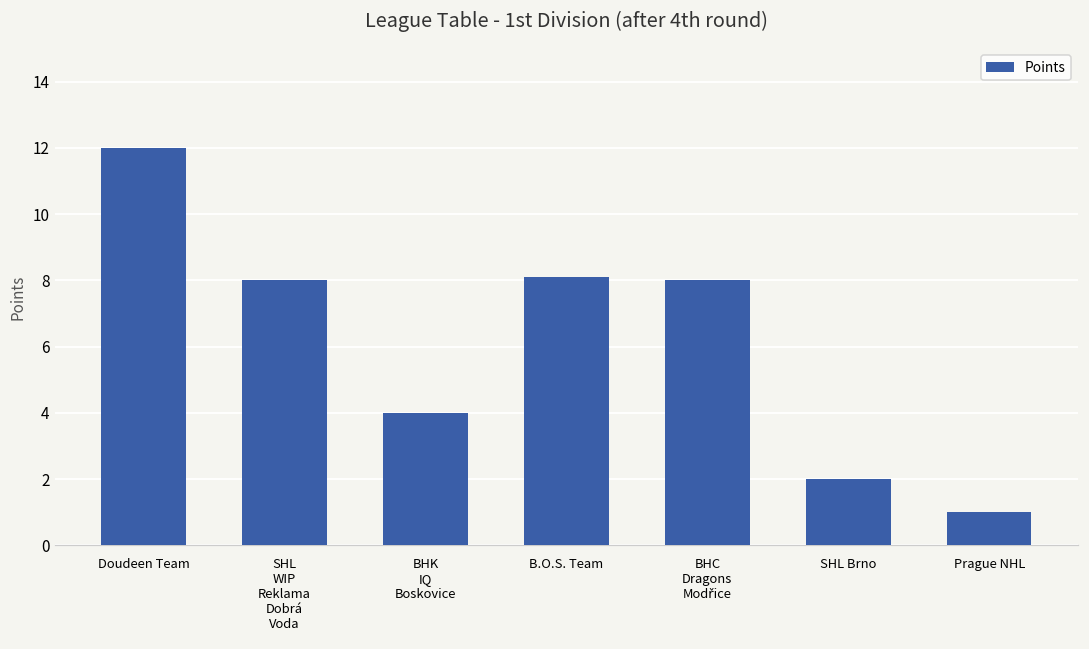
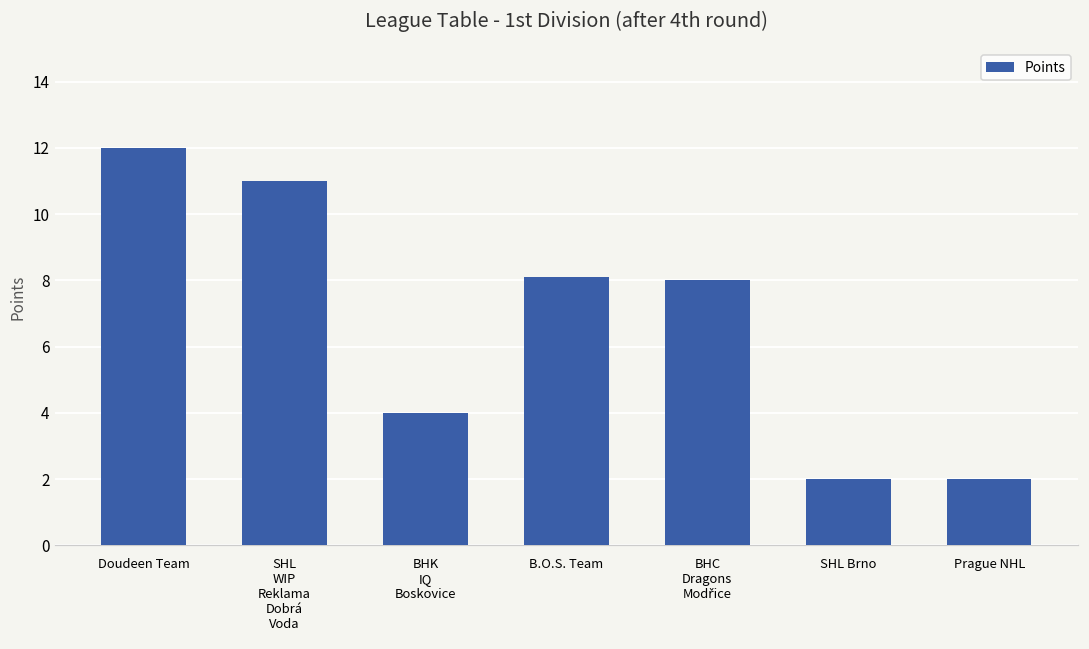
SHL WIP Reklama Dobrá Voda: 8 -> 11
Prague NHL: 1 -> 2
